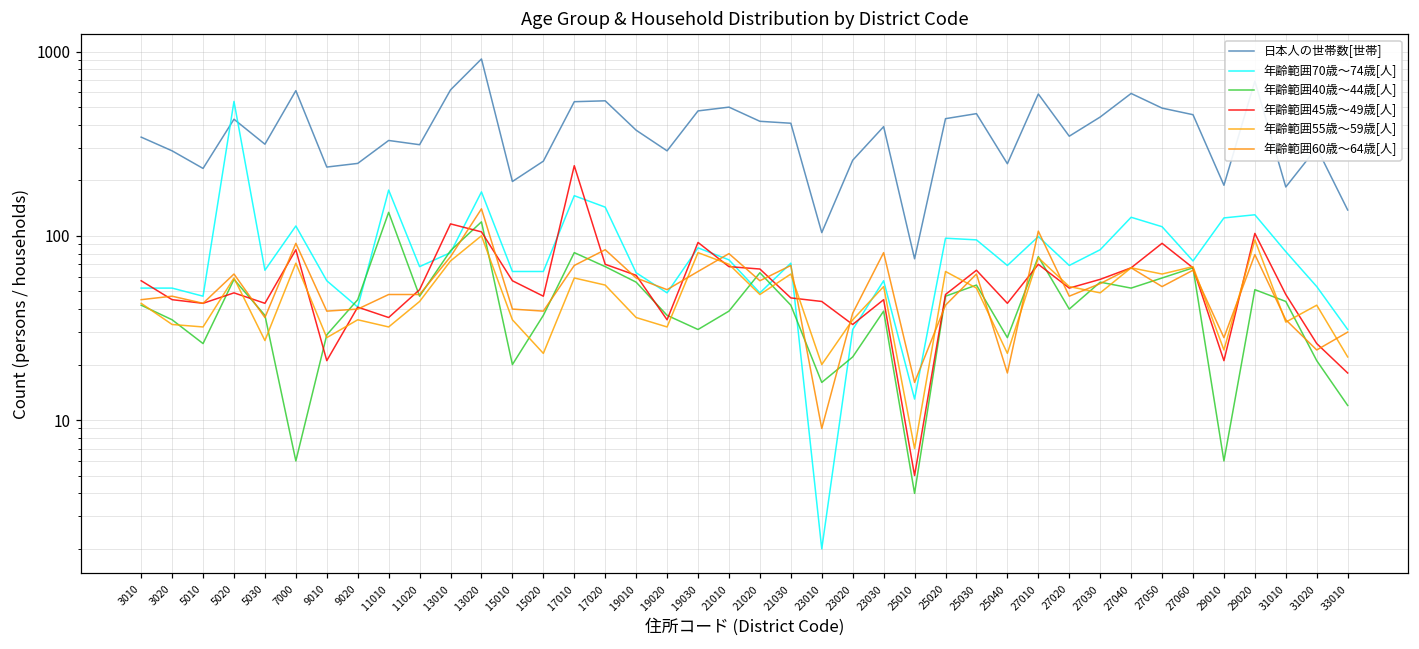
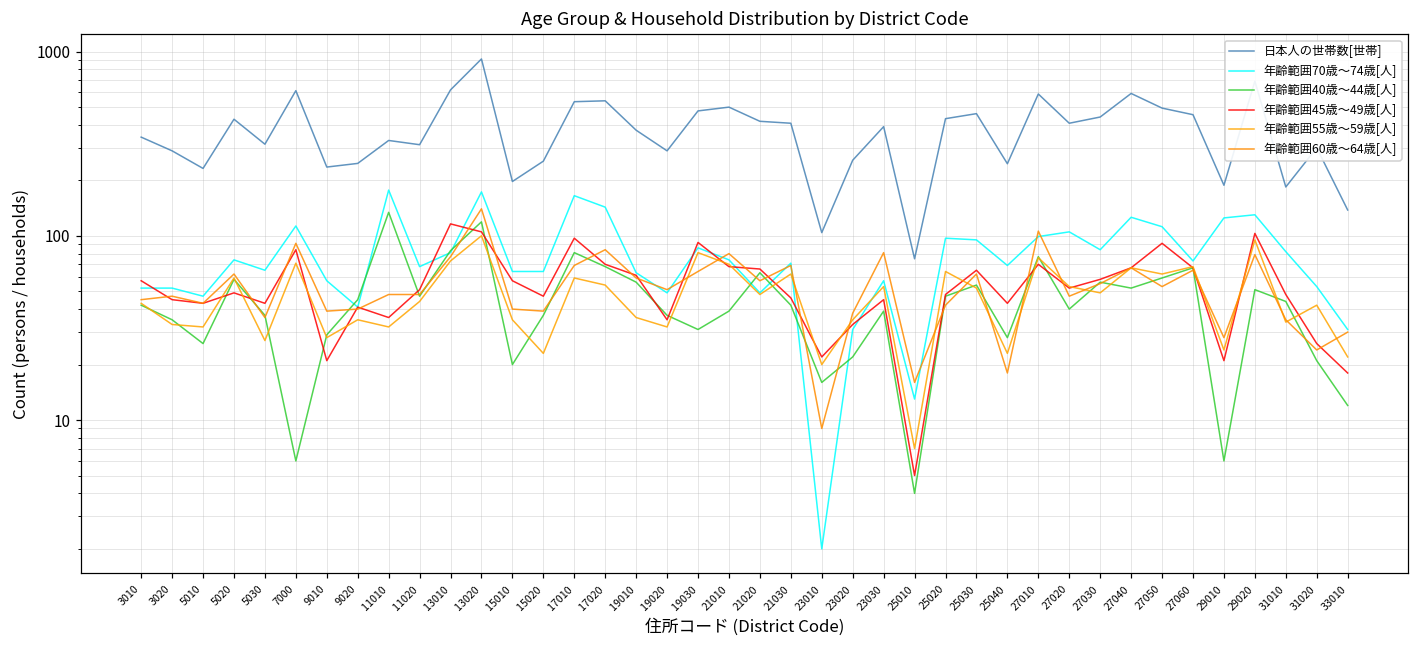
年齢範囲70歳～74歳[人], 5020: 540 -> 70
年齢範囲45歳～49歳[人], 17010: 240 -> 100
年齢範囲45歳～49歳[人], 23010: 44 -> 22
日本人の世帯数[世帯], 27020: 350 -> 410
年齢範囲70歳～74歳[人], 27020: 69 -> 110
